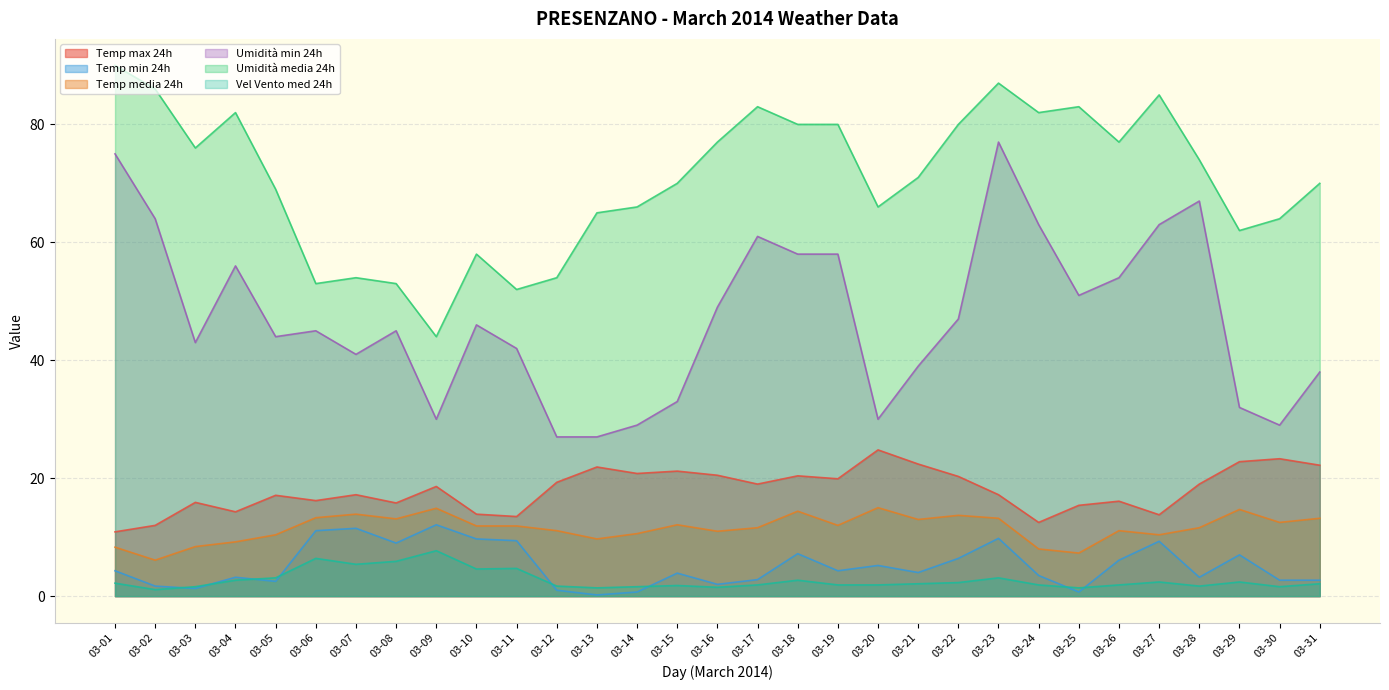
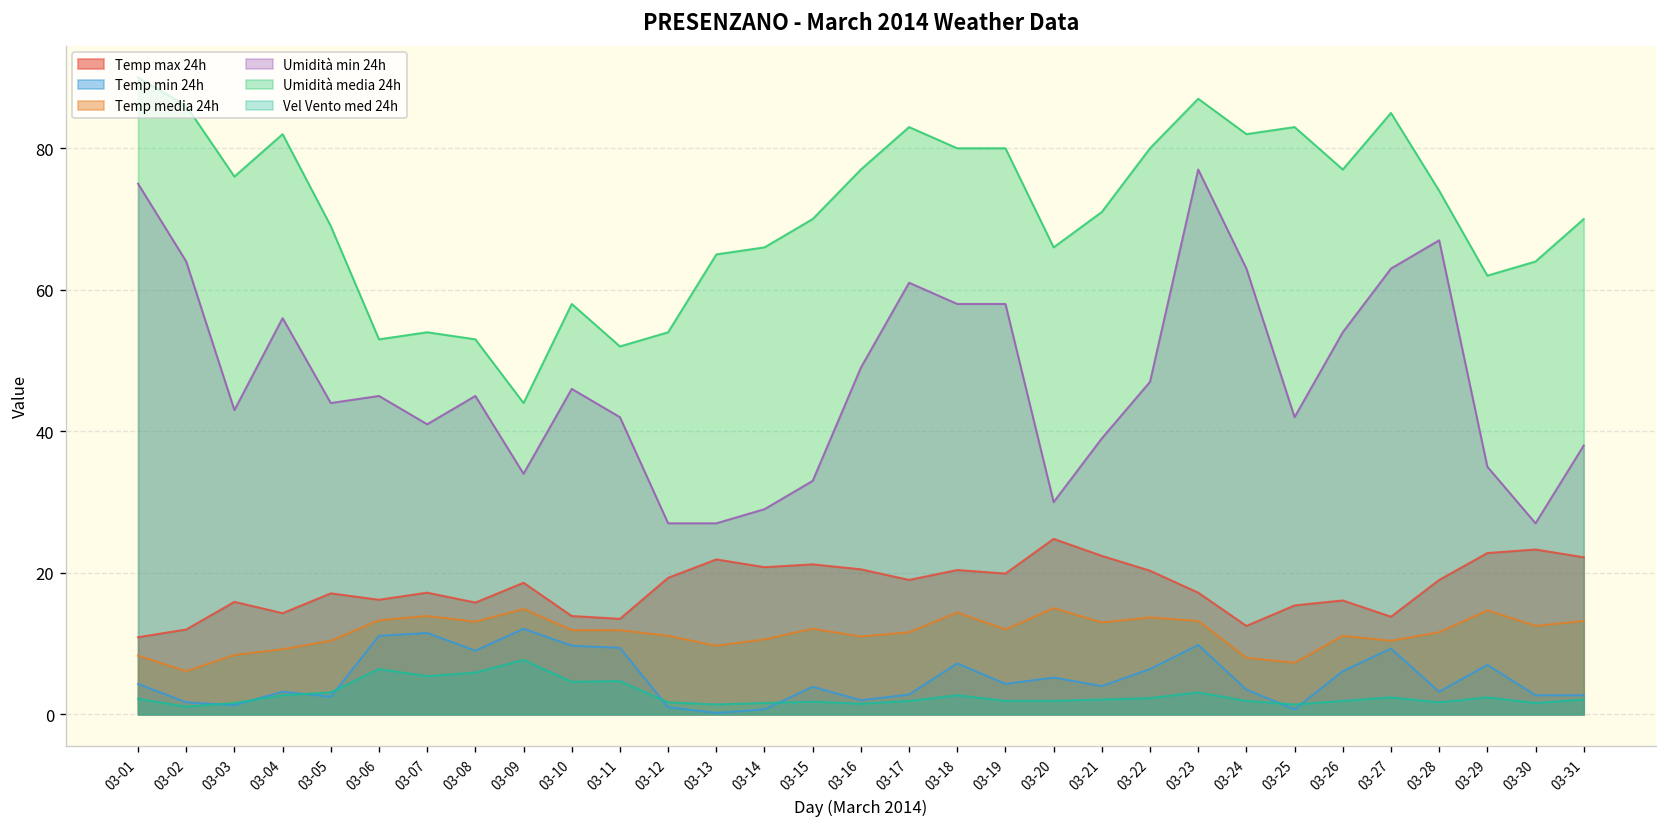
Umidità min 24h, 03-09: 30 -> 34
Umidità min 24h, 03-25: 51 -> 42
Umidità min 24h, 03-29: 32 -> 35
Umidità min 24h, 03-30: 29 -> 27
